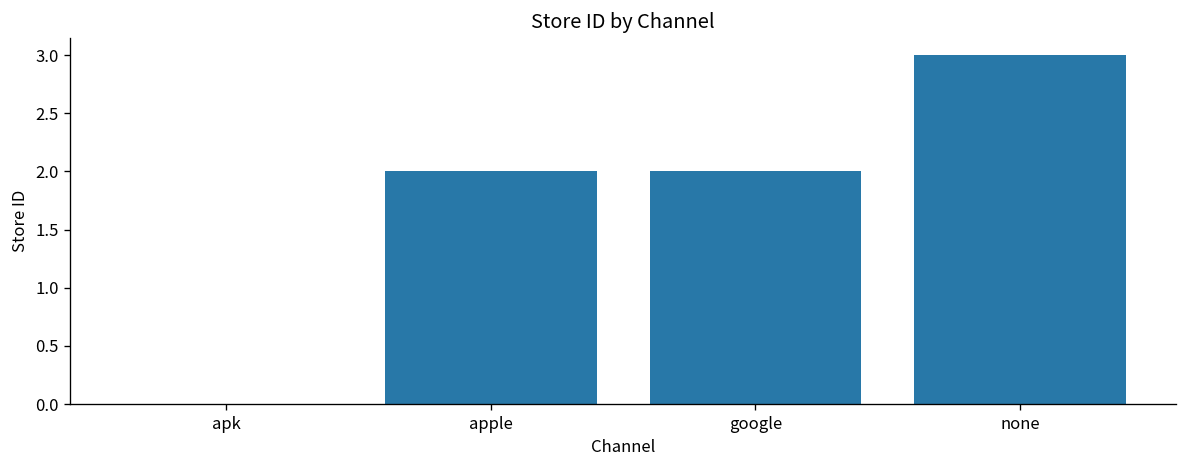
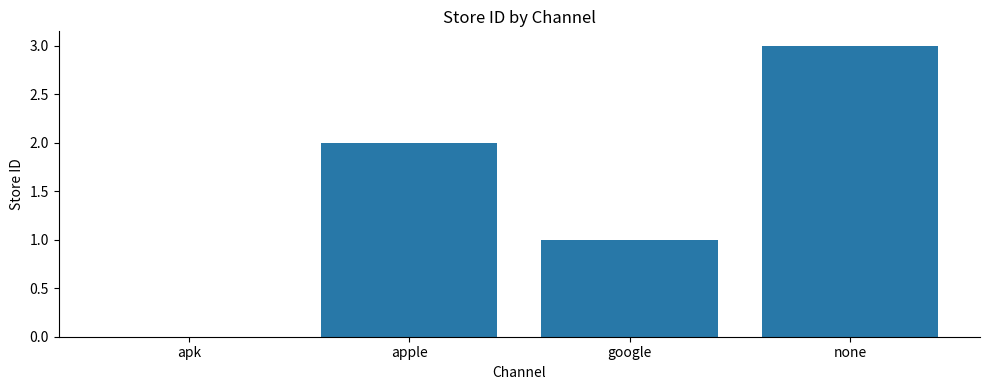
google: 2 -> 1
